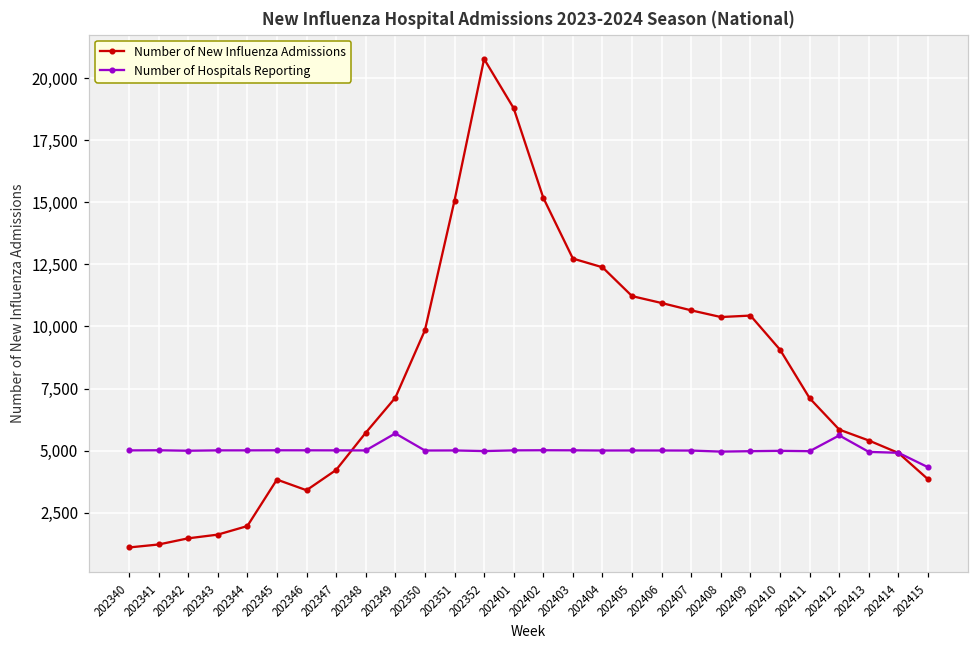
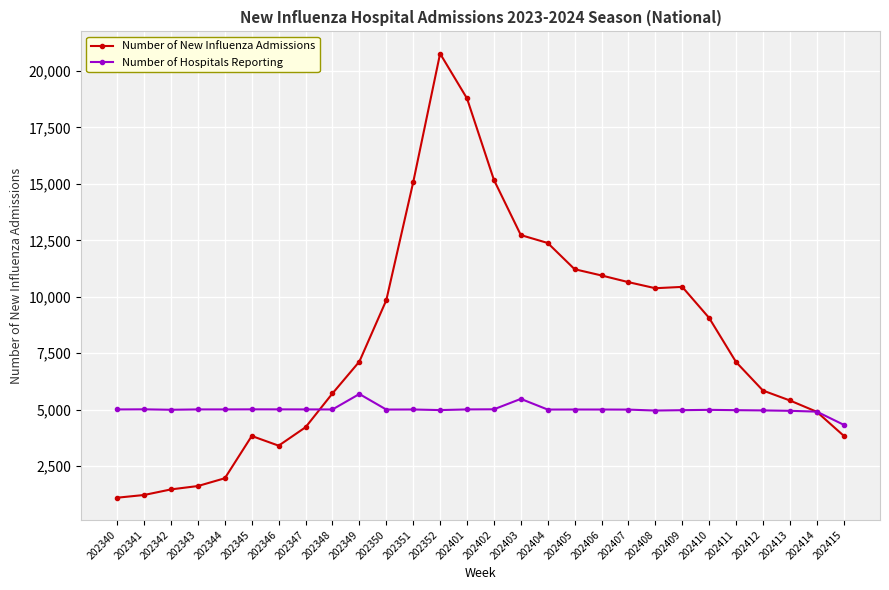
Number of Hospitals Reporting, 202403: 5,000 -> 5,500
Number of Hospitals Reporting, 202412: 5,600 -> 5,000
